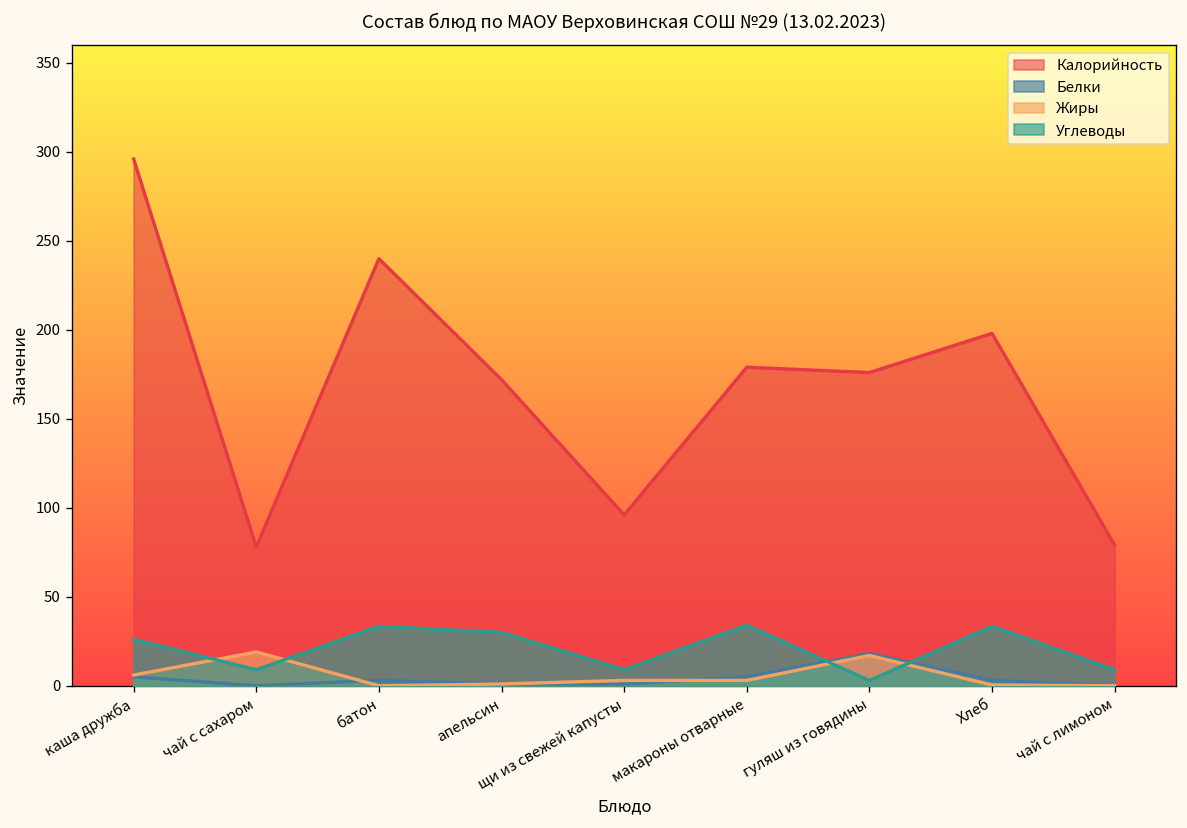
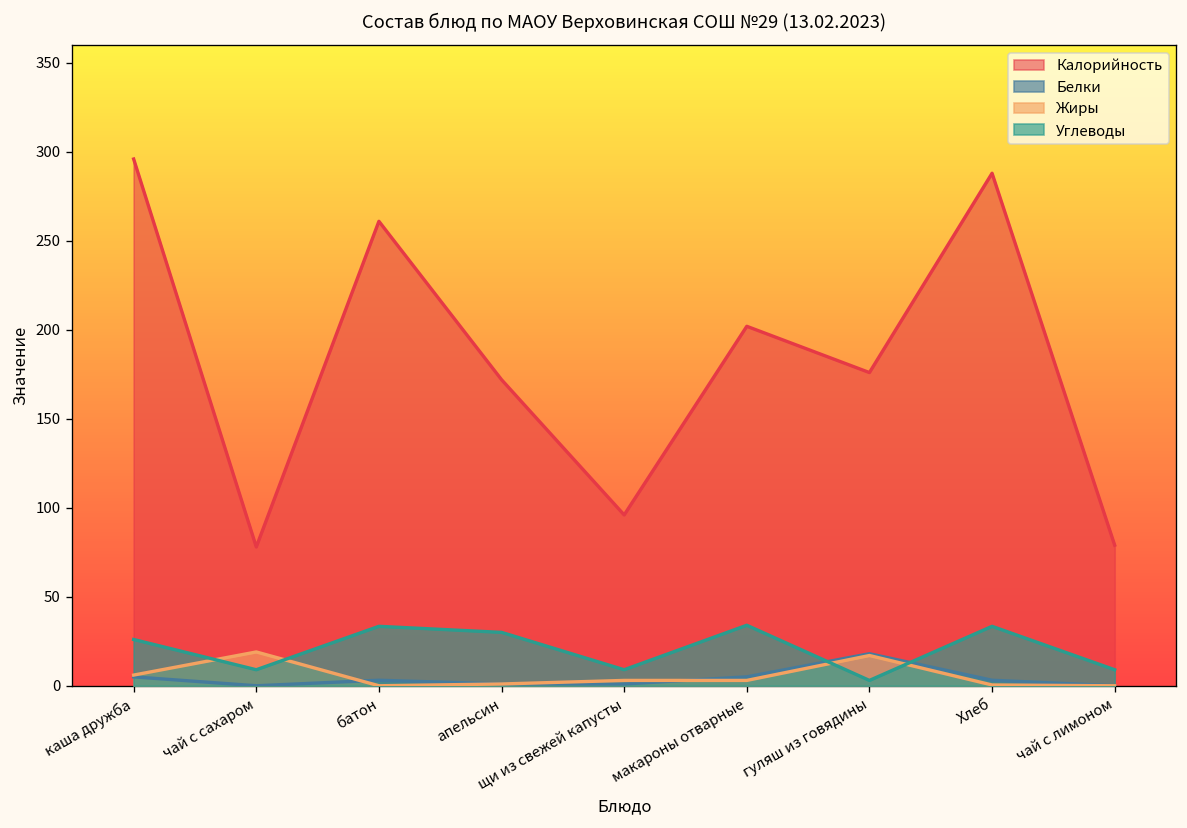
Калорийность, батон: 240 -> 261
Калорийность, макароны отварные: 179 -> 202
Калорийность, Хлеб: 198 -> 288
